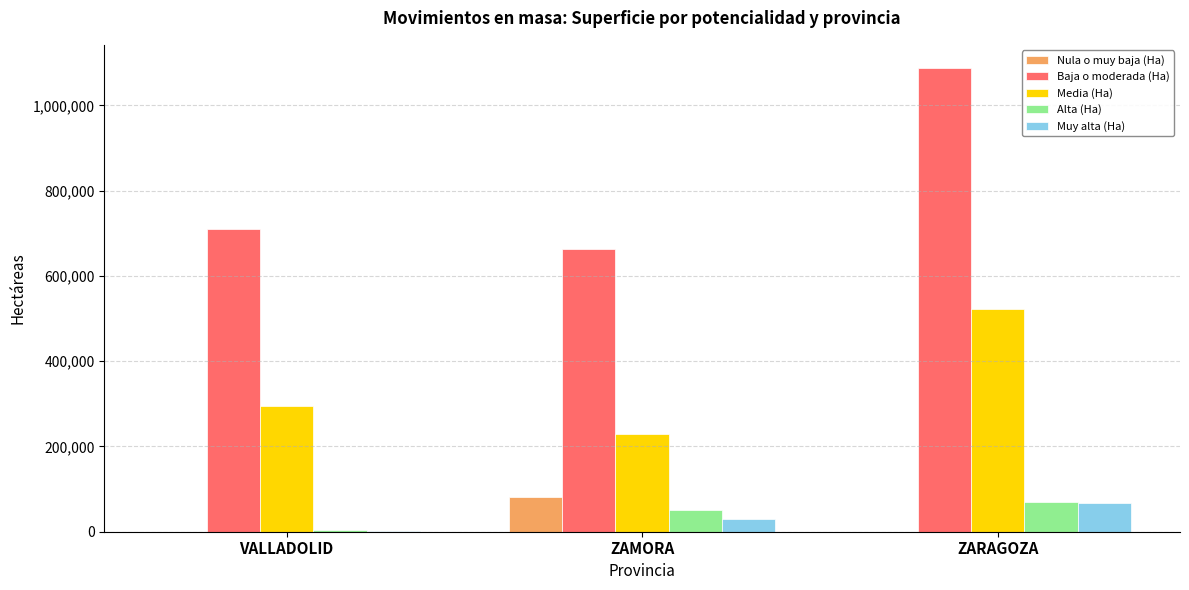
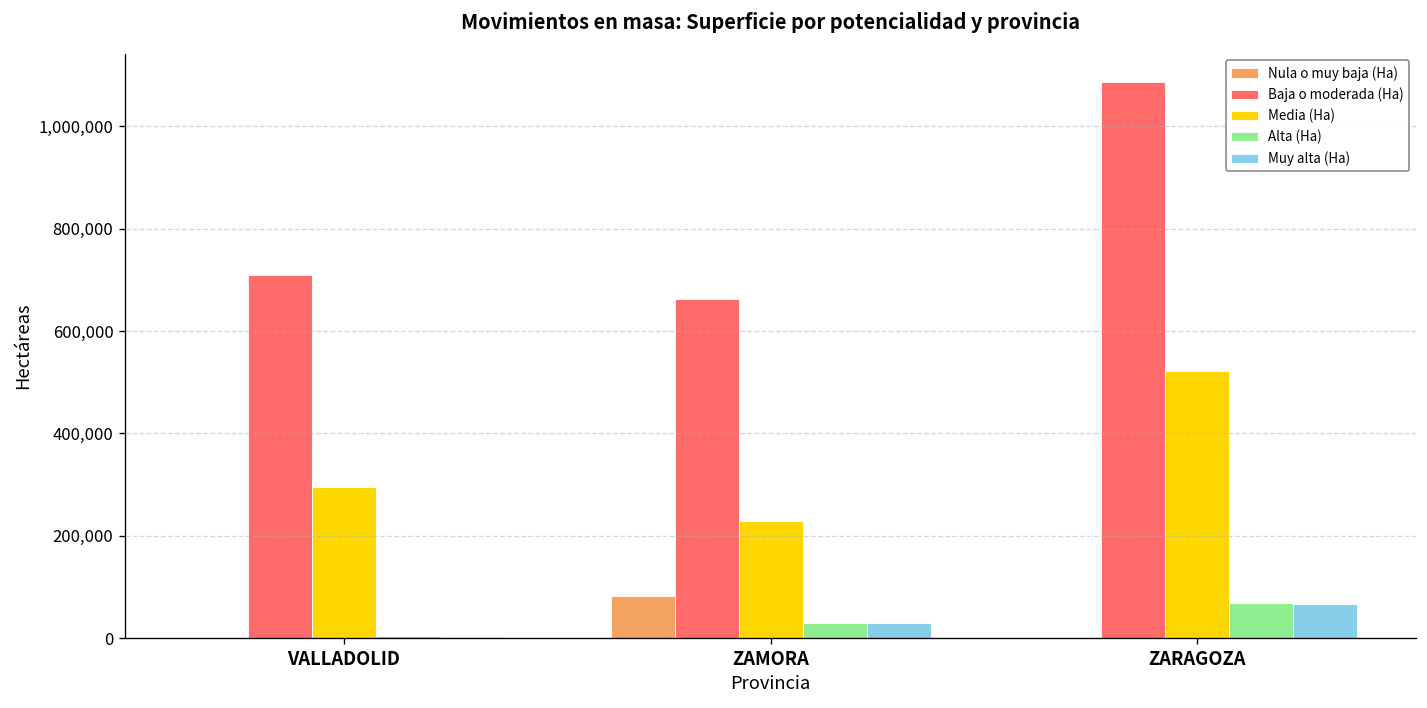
Alta (Ha), ZAMORA: 50,000 -> 30,000
